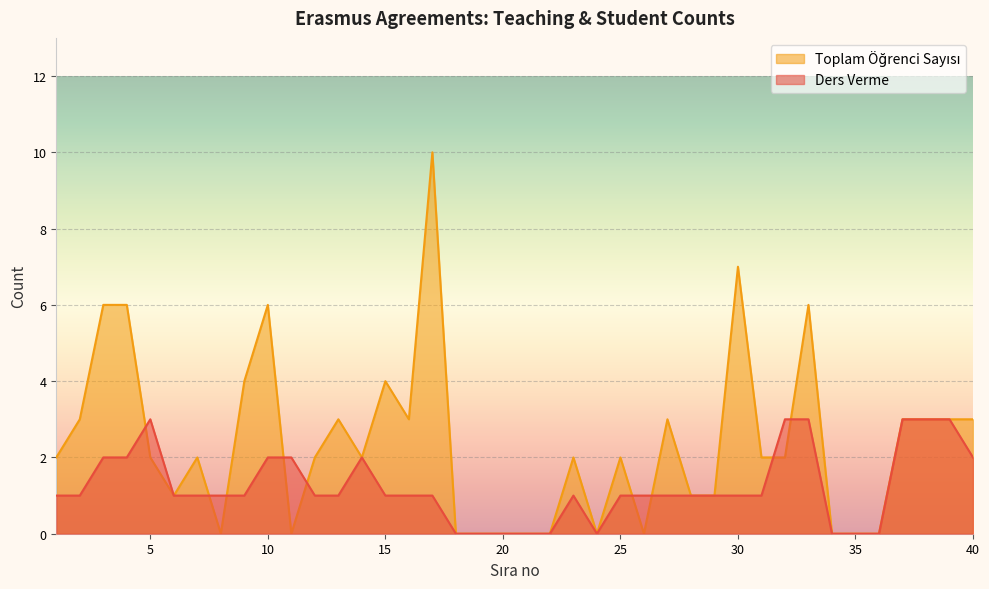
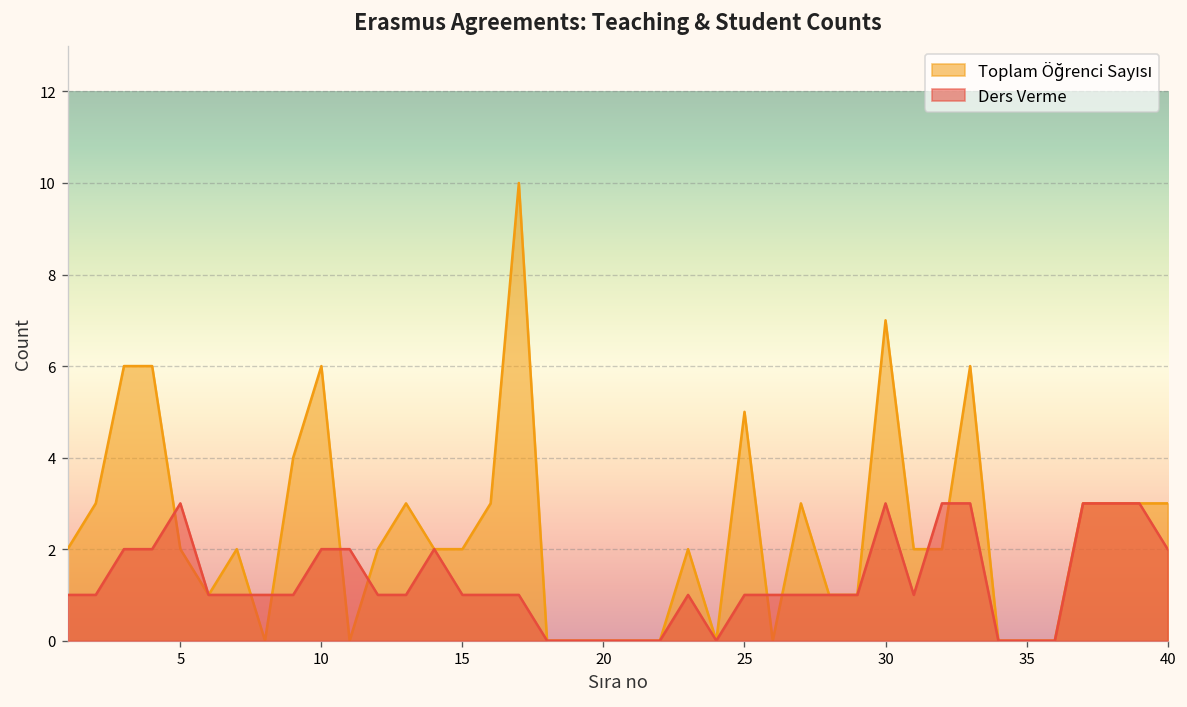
Toplam Öğrenci Sayısı, 15: 4 -> 2
Toplam Öğrenci Sayısı, 25: 2 -> 5
Ders Verme, 30: 1 -> 3
